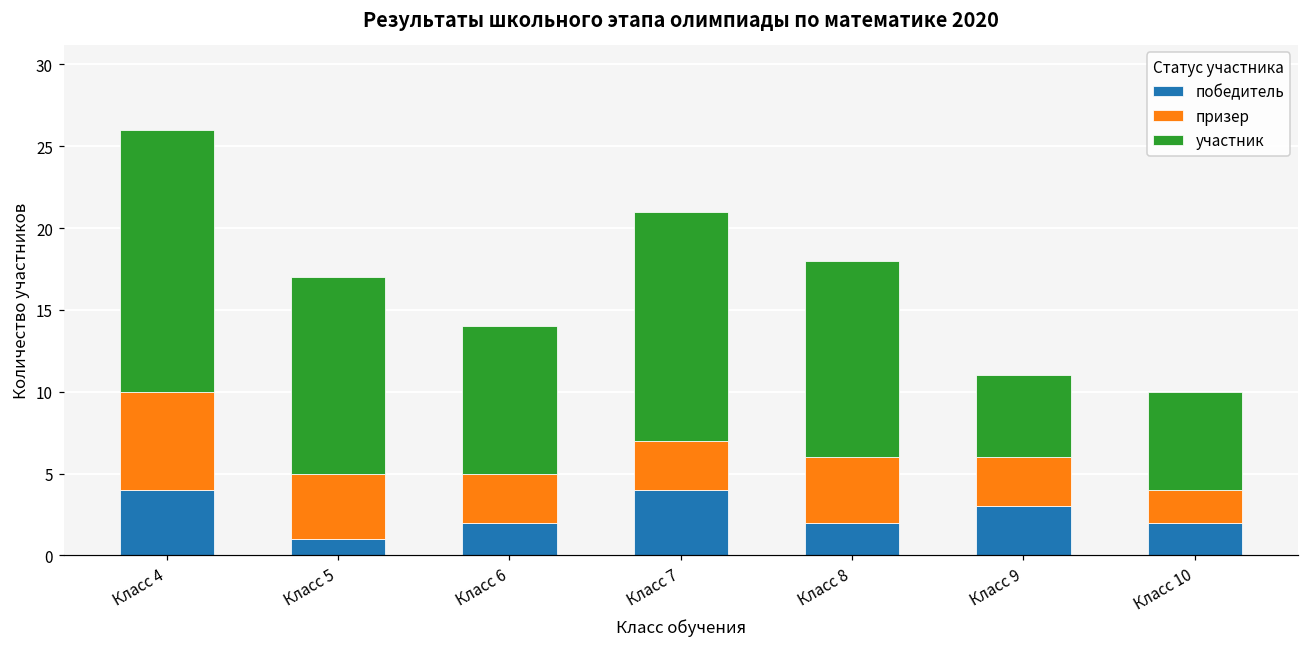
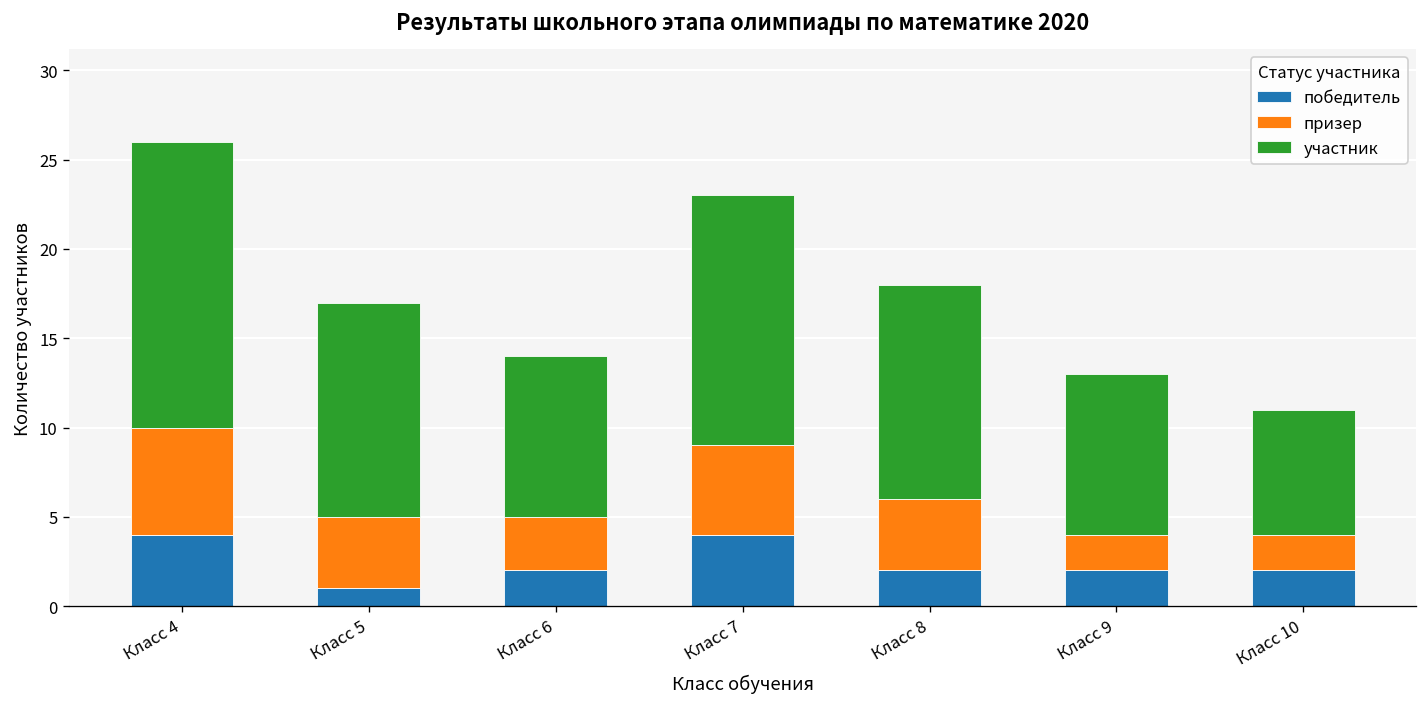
призер, Класс 7: 3 -> 5
победитель, Класс 9: 3 -> 2
призер, Класс 9: 3 -> 2
участник, Класс 9: 5 -> 9
участник, Класс 10: 6 -> 7
